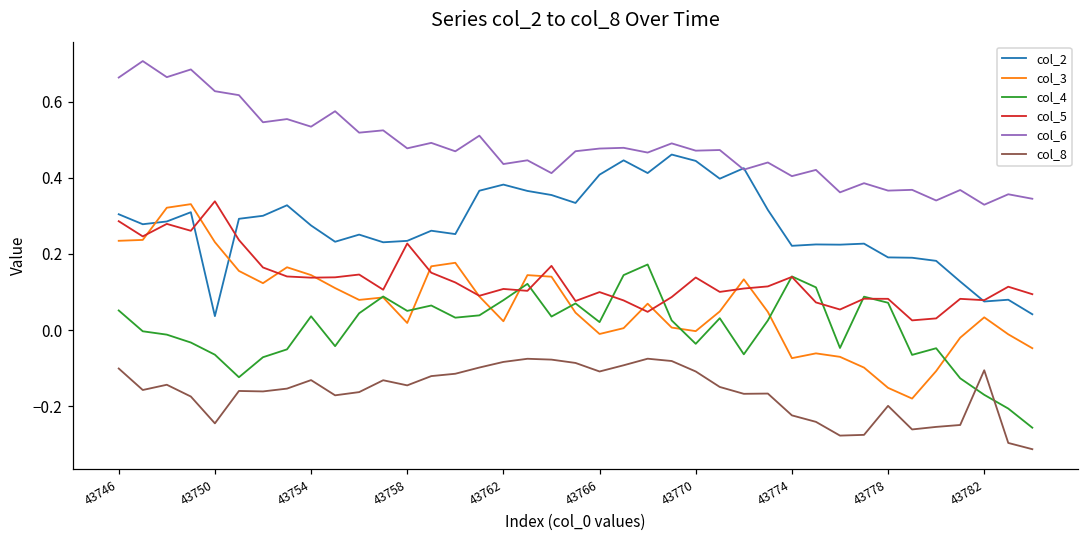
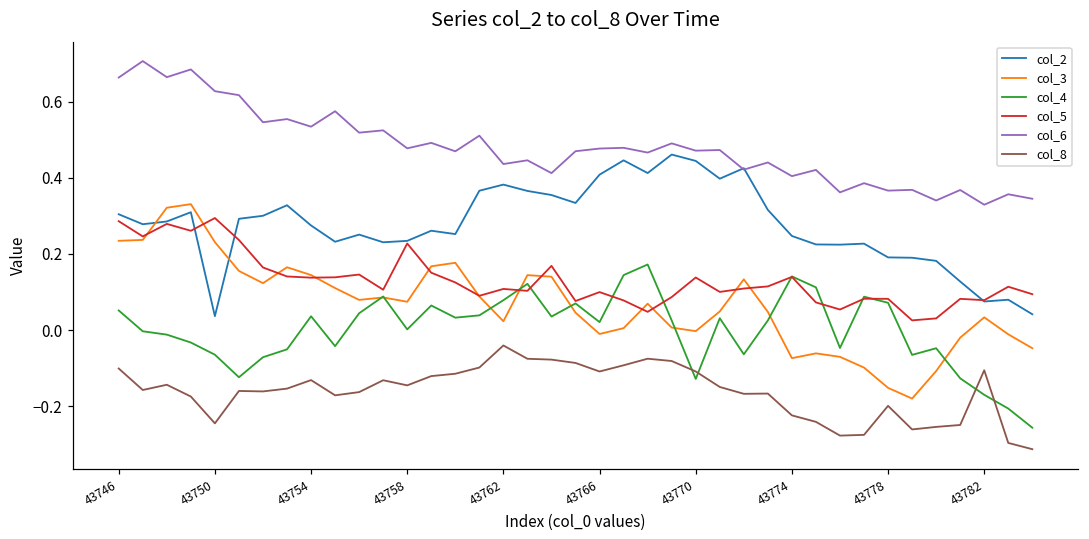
col_5, 43750: 0.34 -> 0.29
col_3, 43758: 0.02 -> 0.07
col_4, 43758: 0.05 -> 0.00
col_8, 43762: -0.08 -> -0.04
col_4, 43770: -0.04 -> -0.13
col_2, 43774: 0.22 -> 0.25
